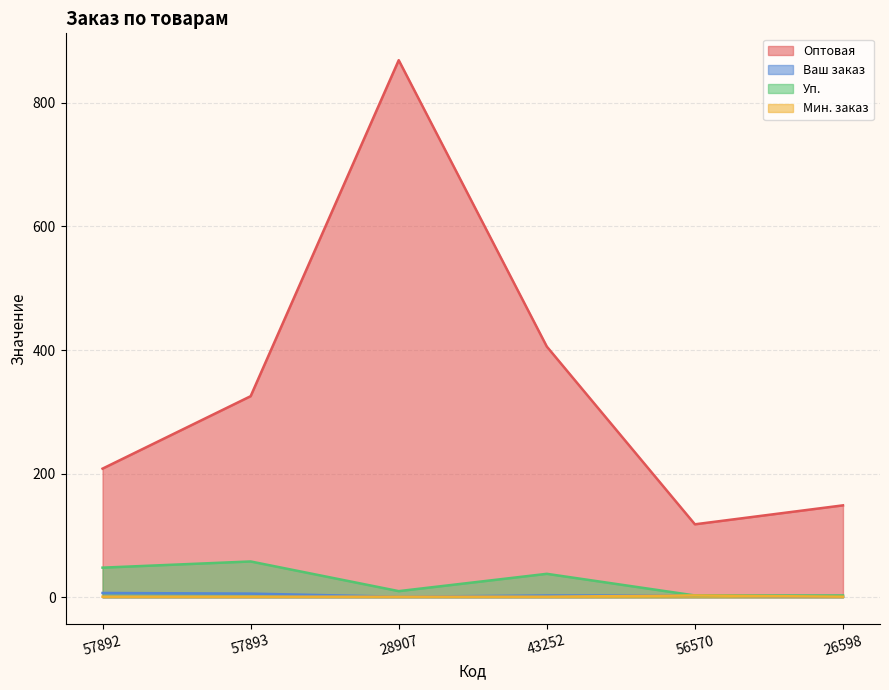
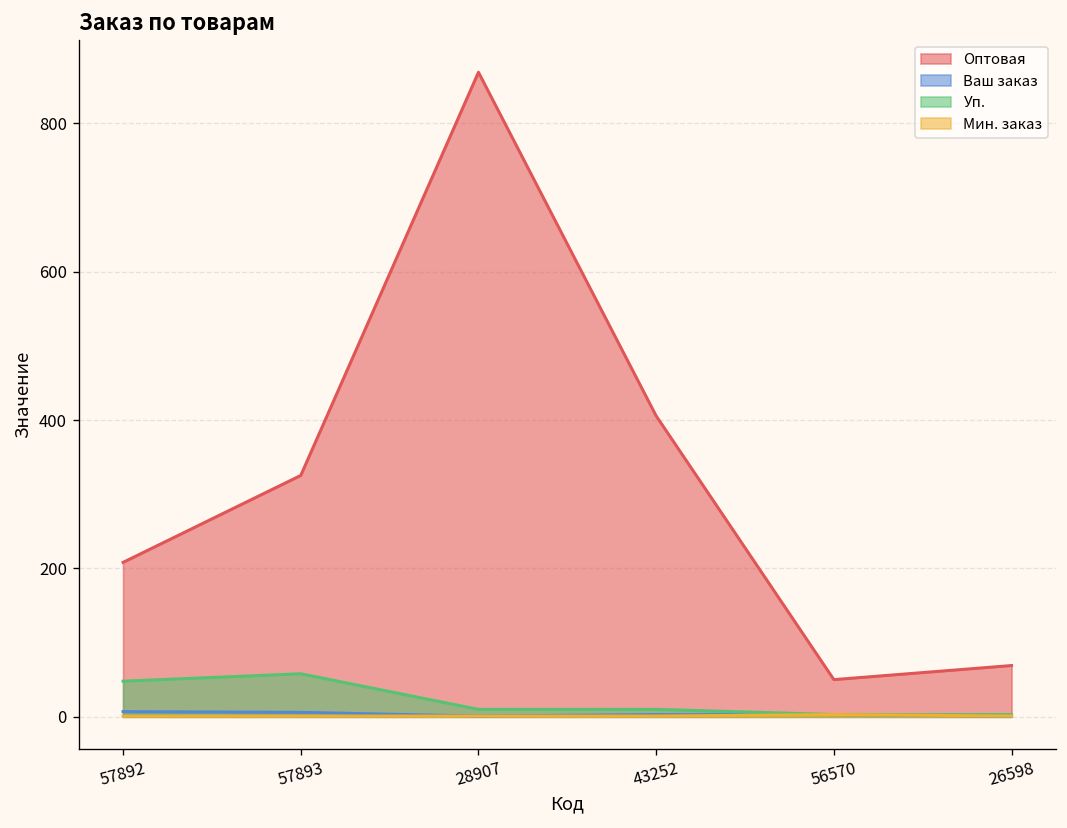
Уп., 43252: 40 -> 10
Оптовая, 56570: 120 -> 50
Оптовая, 26598: 150 -> 70
